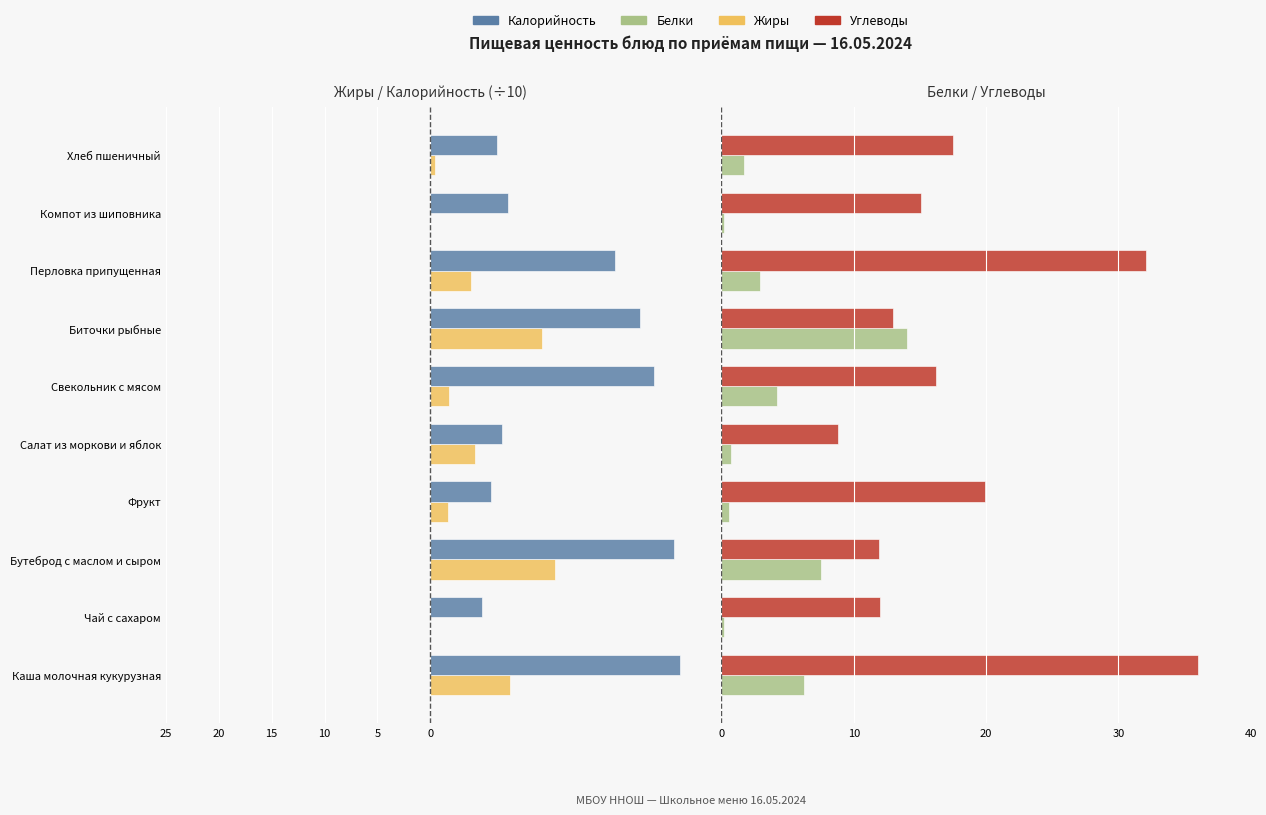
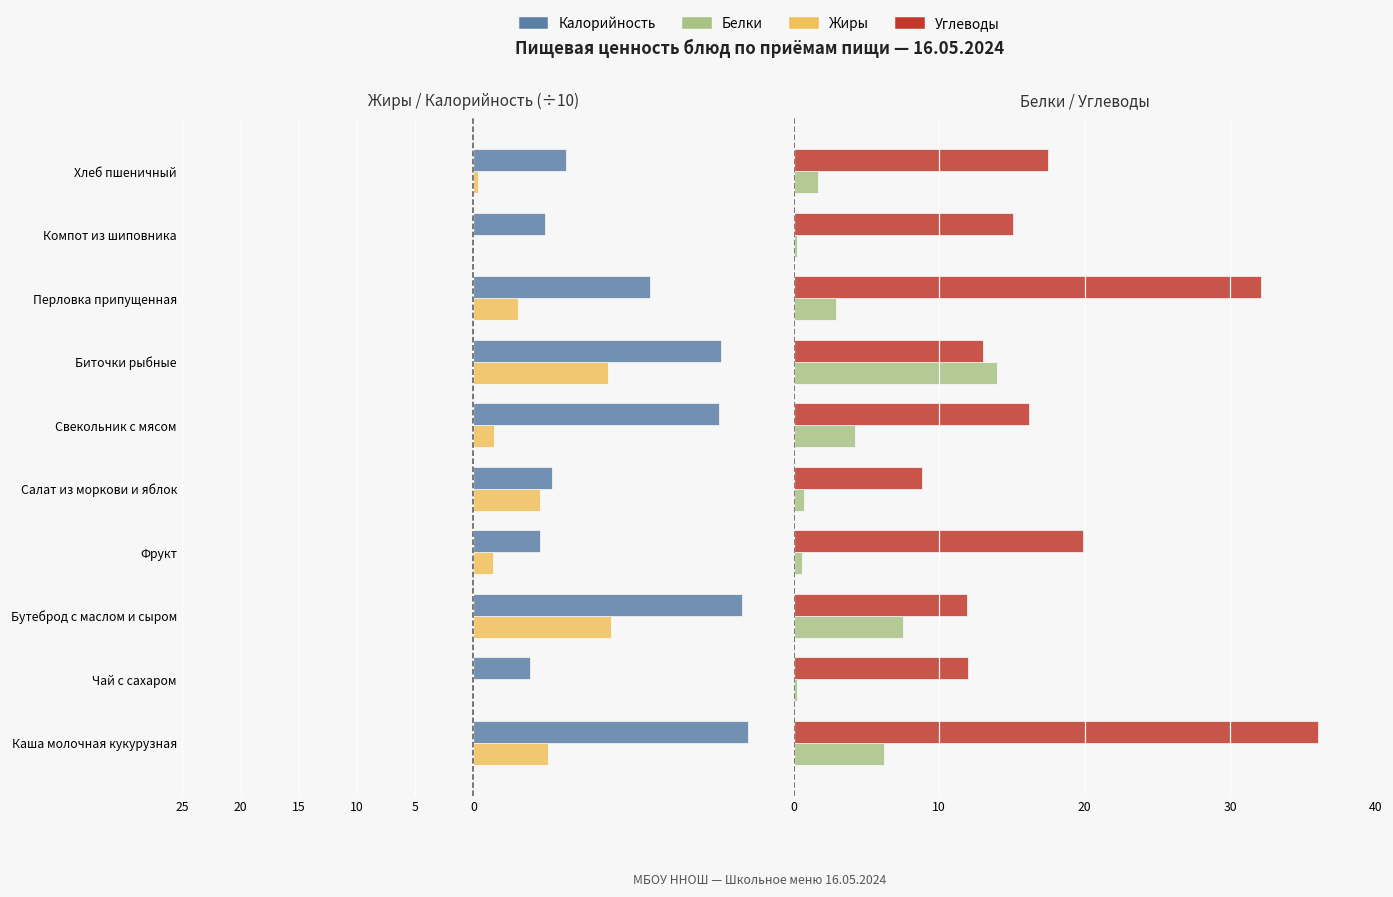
Жиры / Калорийность (÷10), Калорийность, Хлеб пшеничный: -6.3 -> -7.9
Жиры / Калорийность (÷10), Калорийность, Компот из шиповника: -7.3 -> -6.1
Жиры / Калорийность (÷10), Калорийность, Перловка припущенная: -17.4 -> -15.2
Жиры / Калорийность (÷10), Калорийность, Биточки рыбные: -19.8 -> -21.2
Жиры / Калорийность (÷10), Жиры, Биточки рыбные: -10.5 -> -11.6
Жиры / Калорийность (÷10), Жиры, Салат из моркови и яблок: -4.2 -> -5.7
Жиры / Калорийность (÷10), Жиры, Каша молочная кукурузная: -7.5 -> -6.4
